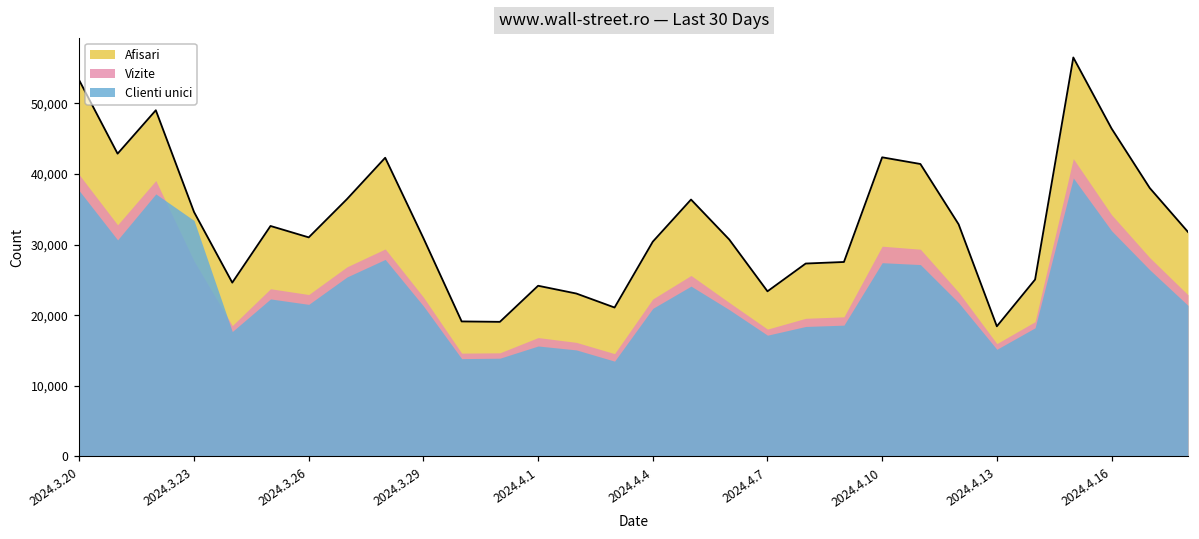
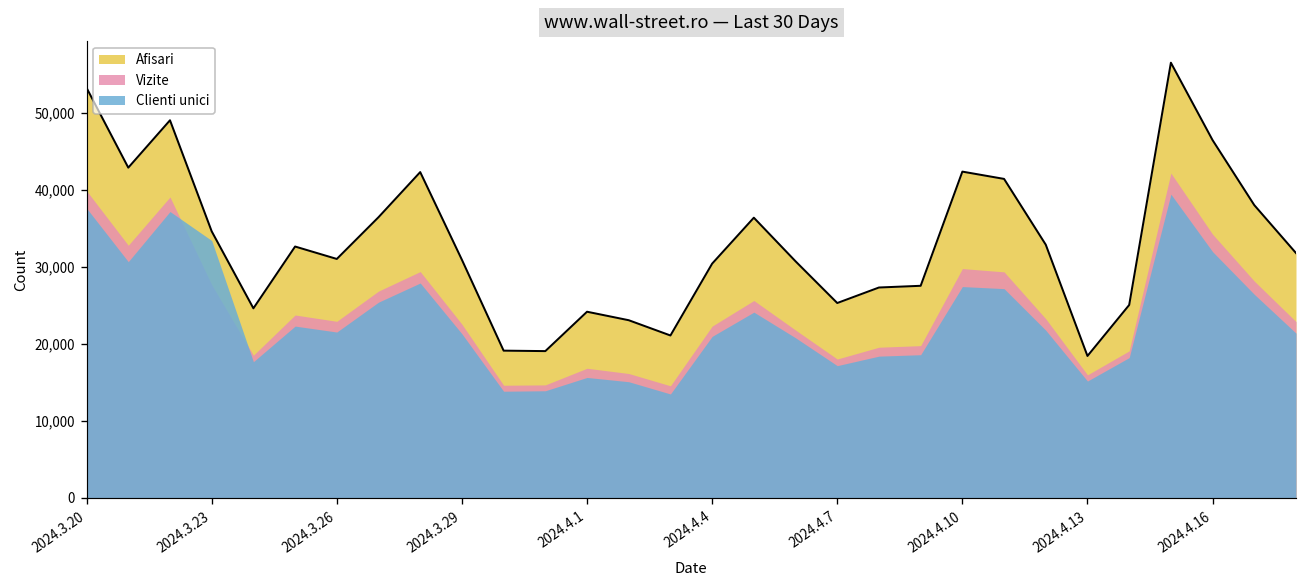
Afisari, 2024.4.7: 23,000 -> 25,000
